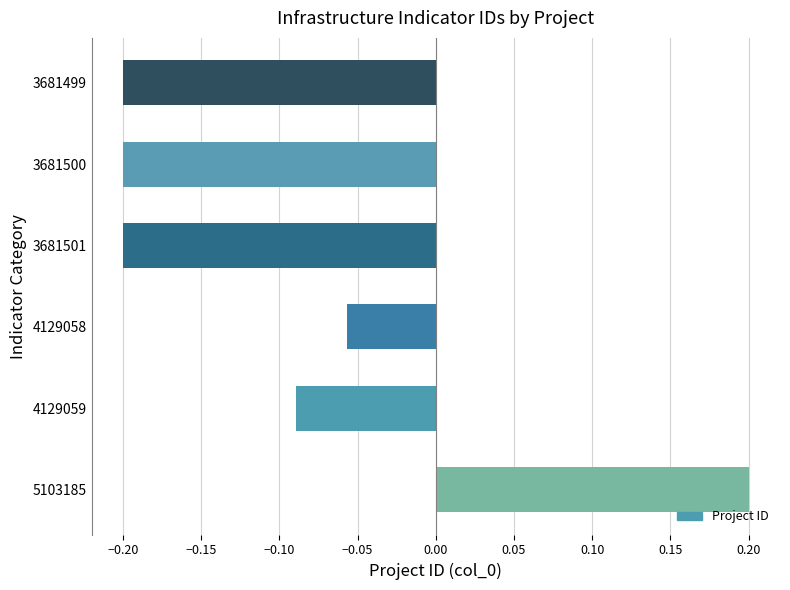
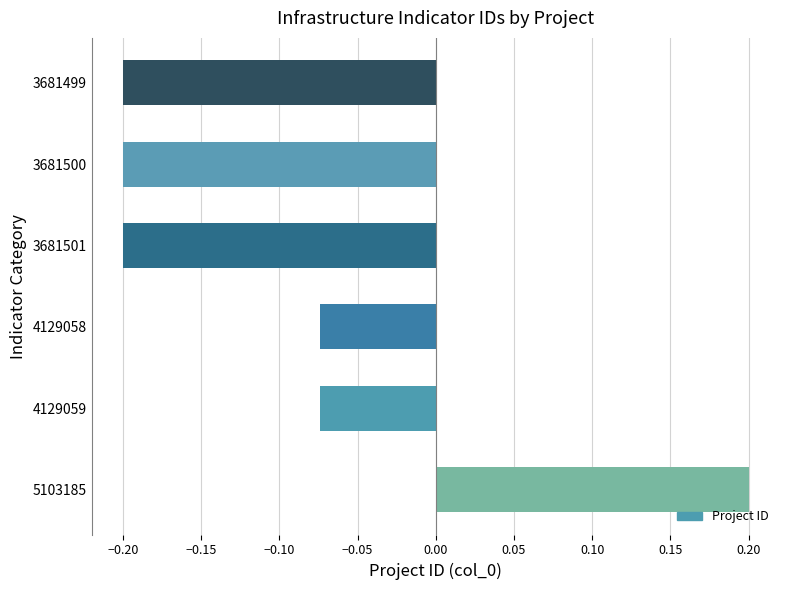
4129058: -0.057 -> -0.074
4129059: -0.089 -> -0.074
